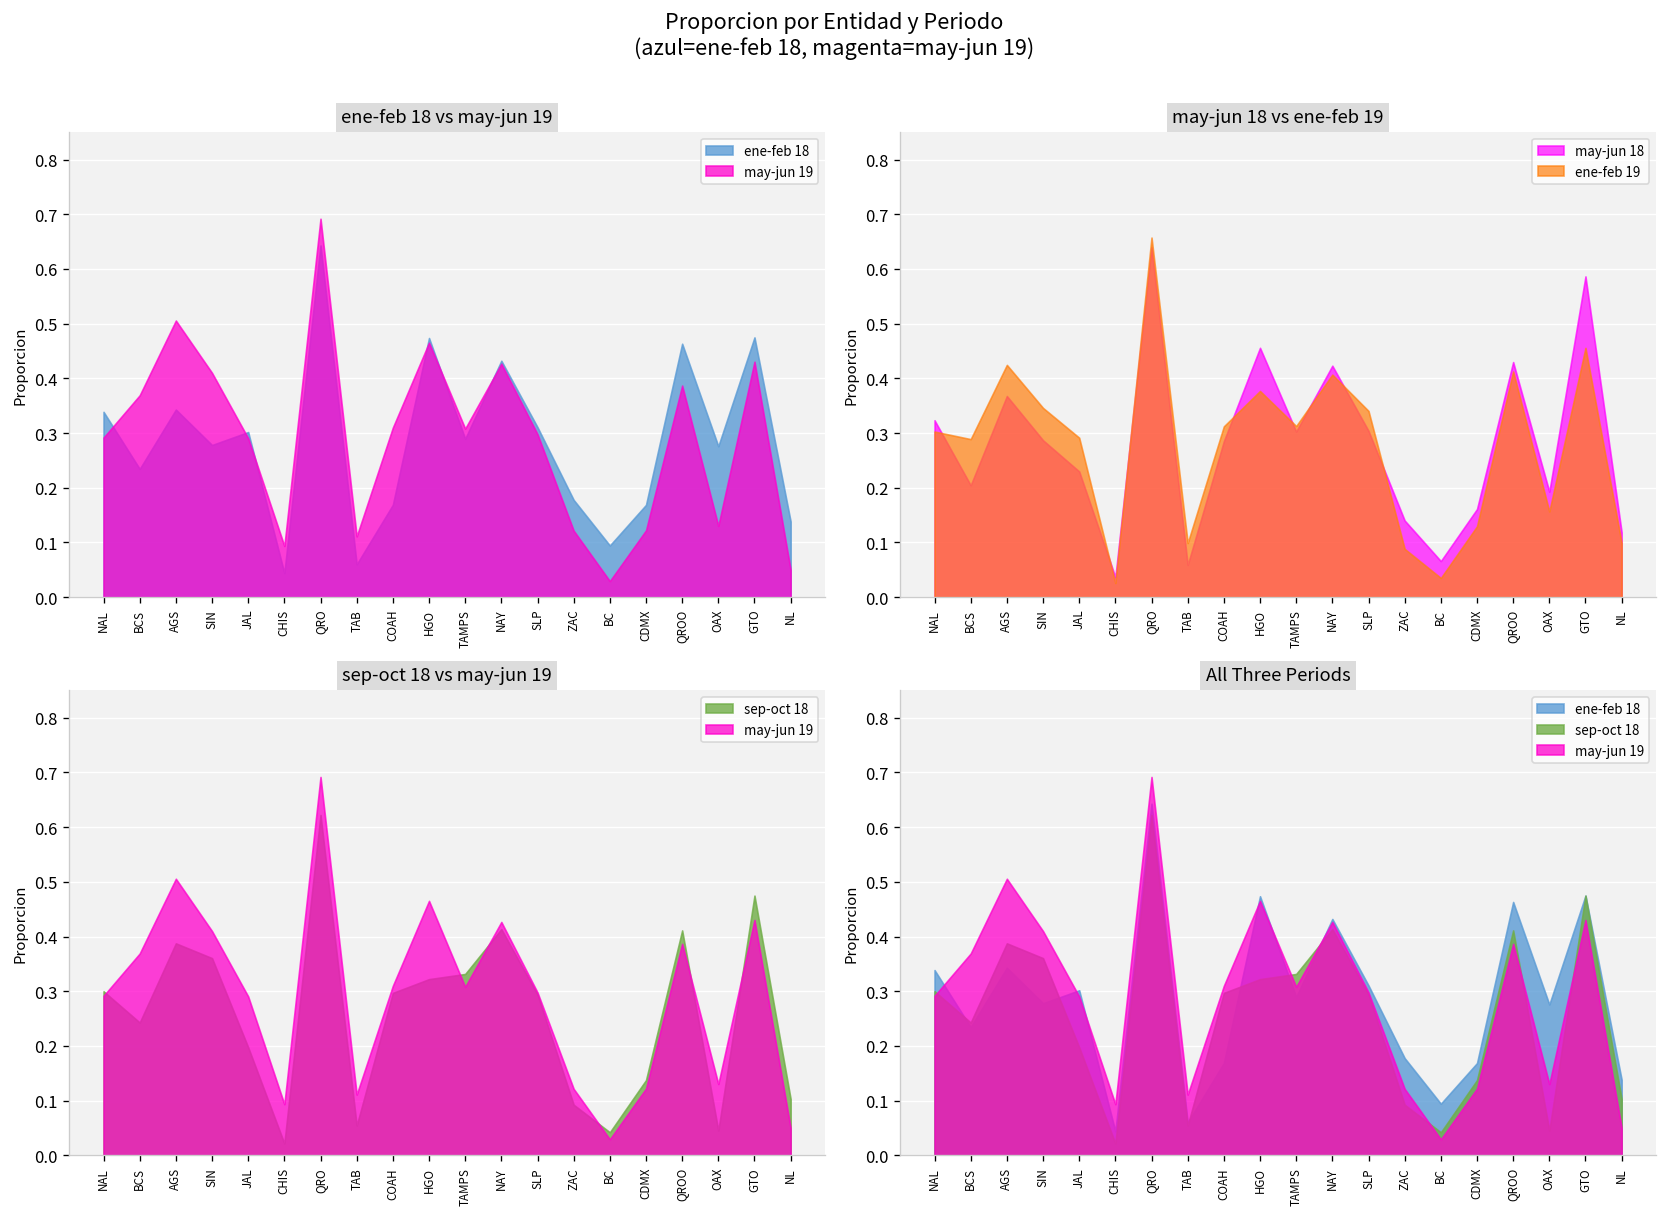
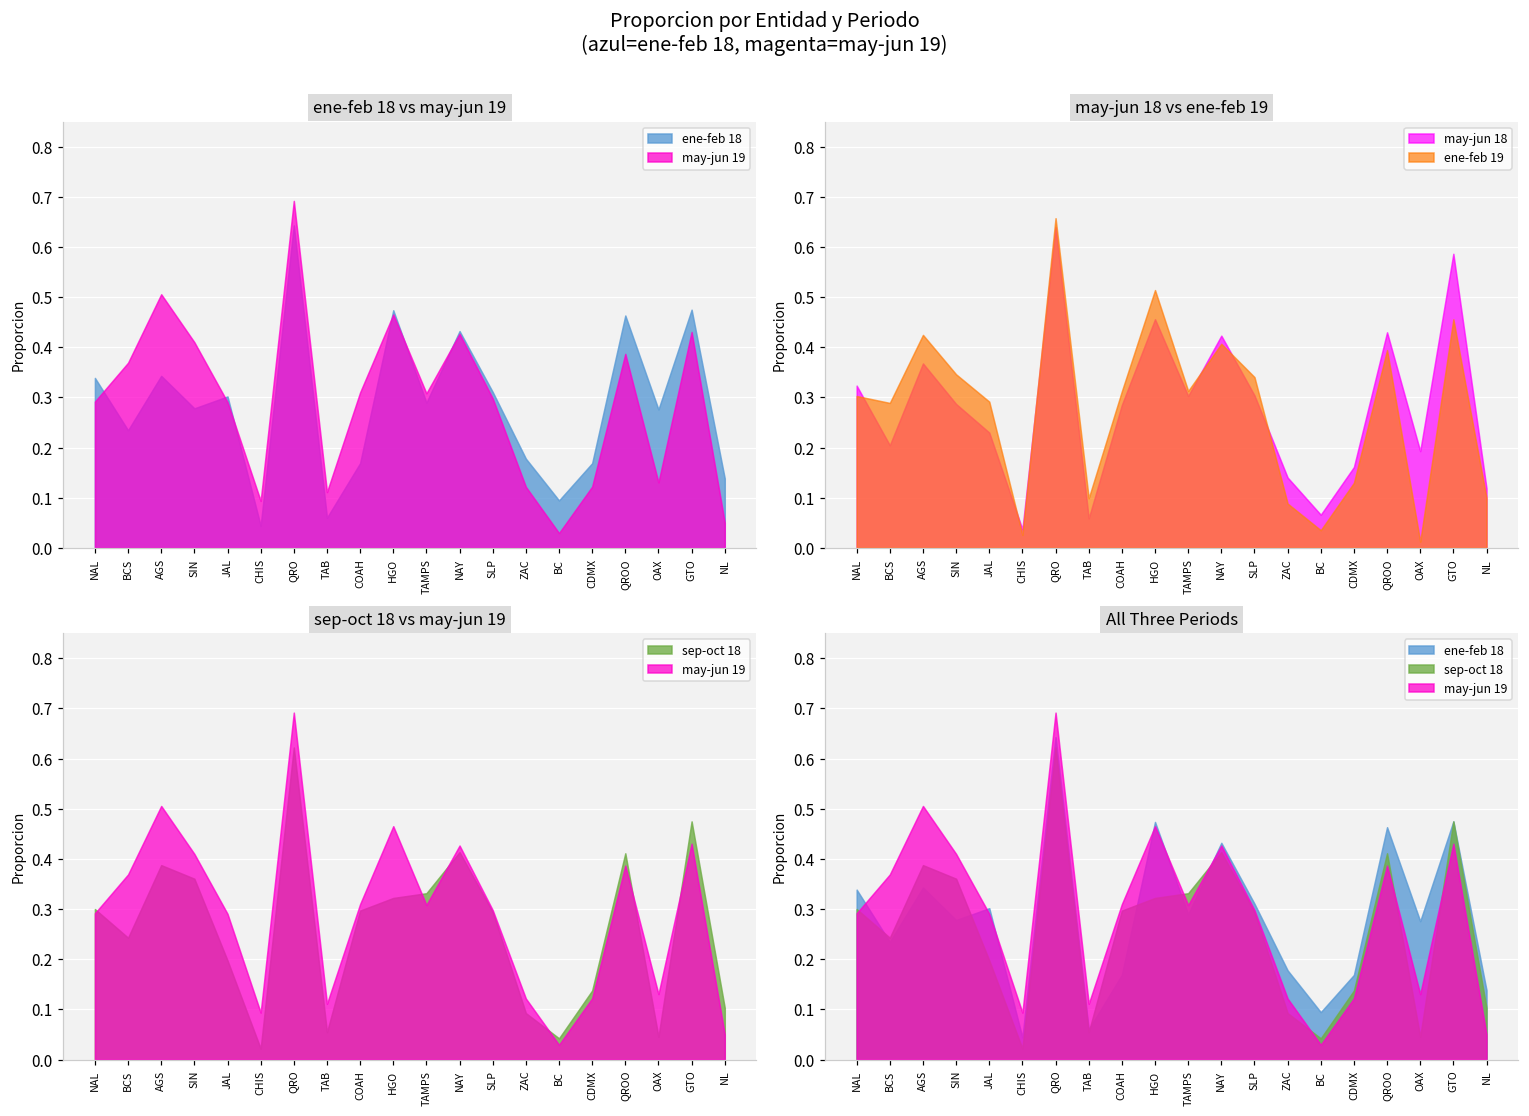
may-jun 18 vs ene-feb 19, ene-feb 19, HGO: 0.38 -> 0.51
may-jun 18 vs ene-feb 19, ene-feb 19, QROO: 0.41 -> 0.39
may-jun 18 vs ene-feb 19, ene-feb 19, OAX: 0.16 -> 0.01
